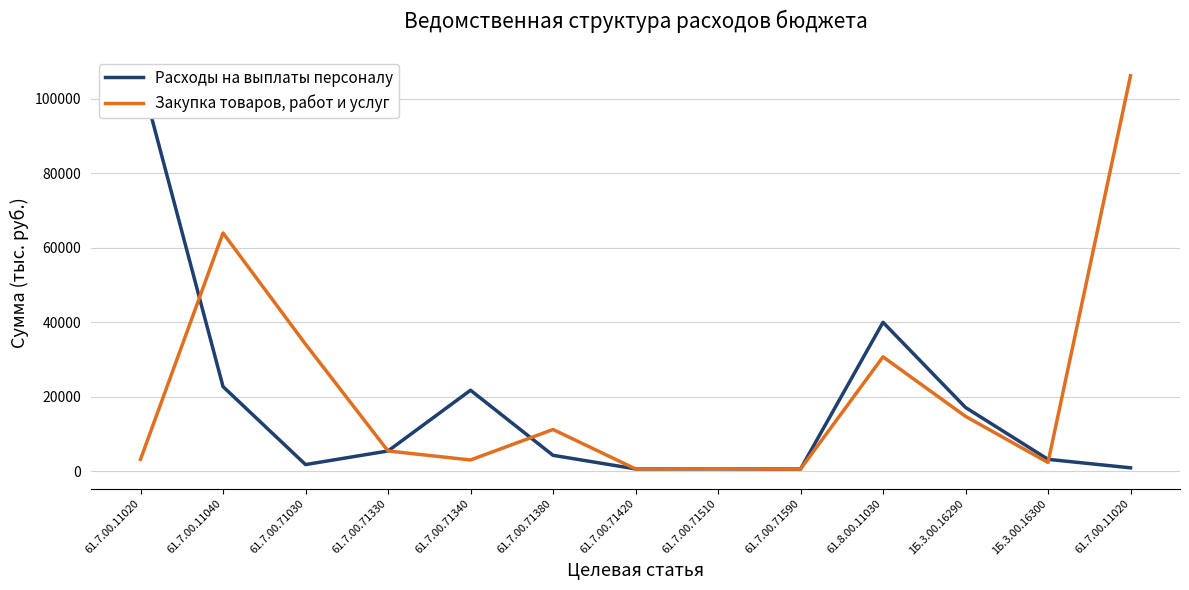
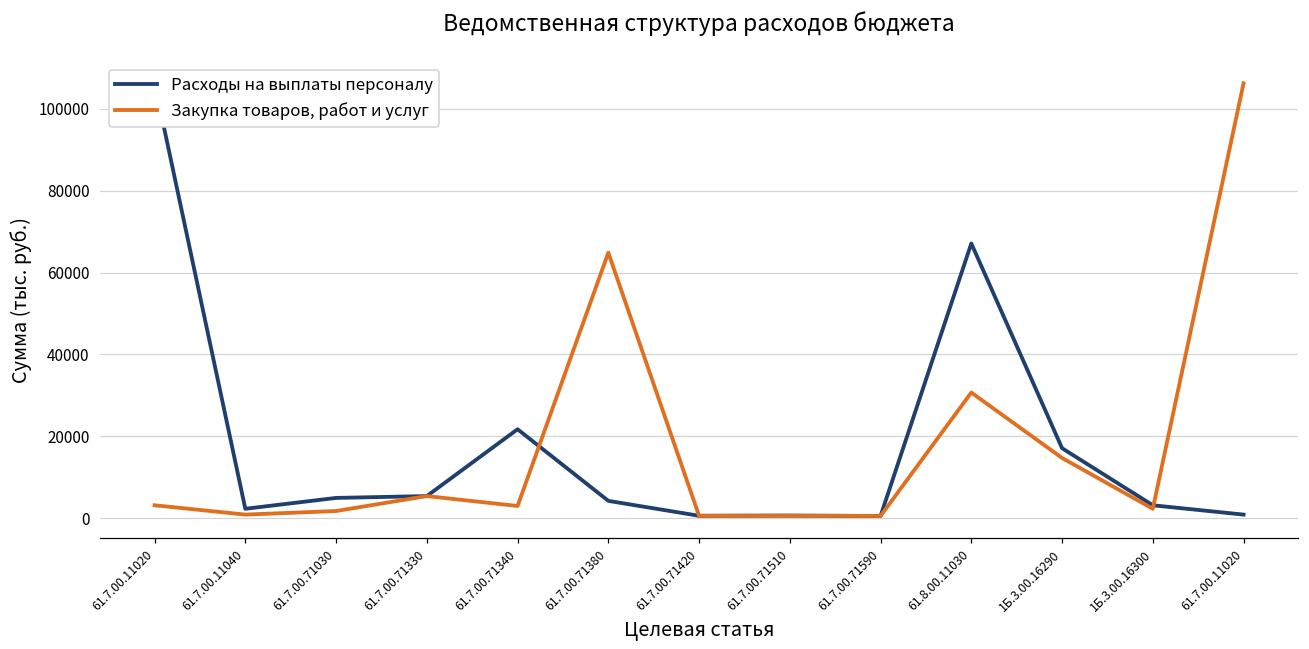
Расходы на выплаты персоналу, 61.7.00.11040: 23000 -> 2000
Закупка товаров, работ и услуг, 61.7.00.11040: 64000 -> 1000
Расходы на выплаты персоналу, 61.7.00.71030: 2000 -> 5000
Закупка товаров, работ и услуг, 61.7.00.71030: 34000 -> 2000
Закупка товаров, работ и услуг, 61.7.00.71380: 11000 -> 65000
Расходы на выплаты персоналу, 61.8.00.11030: 40000 -> 67000
